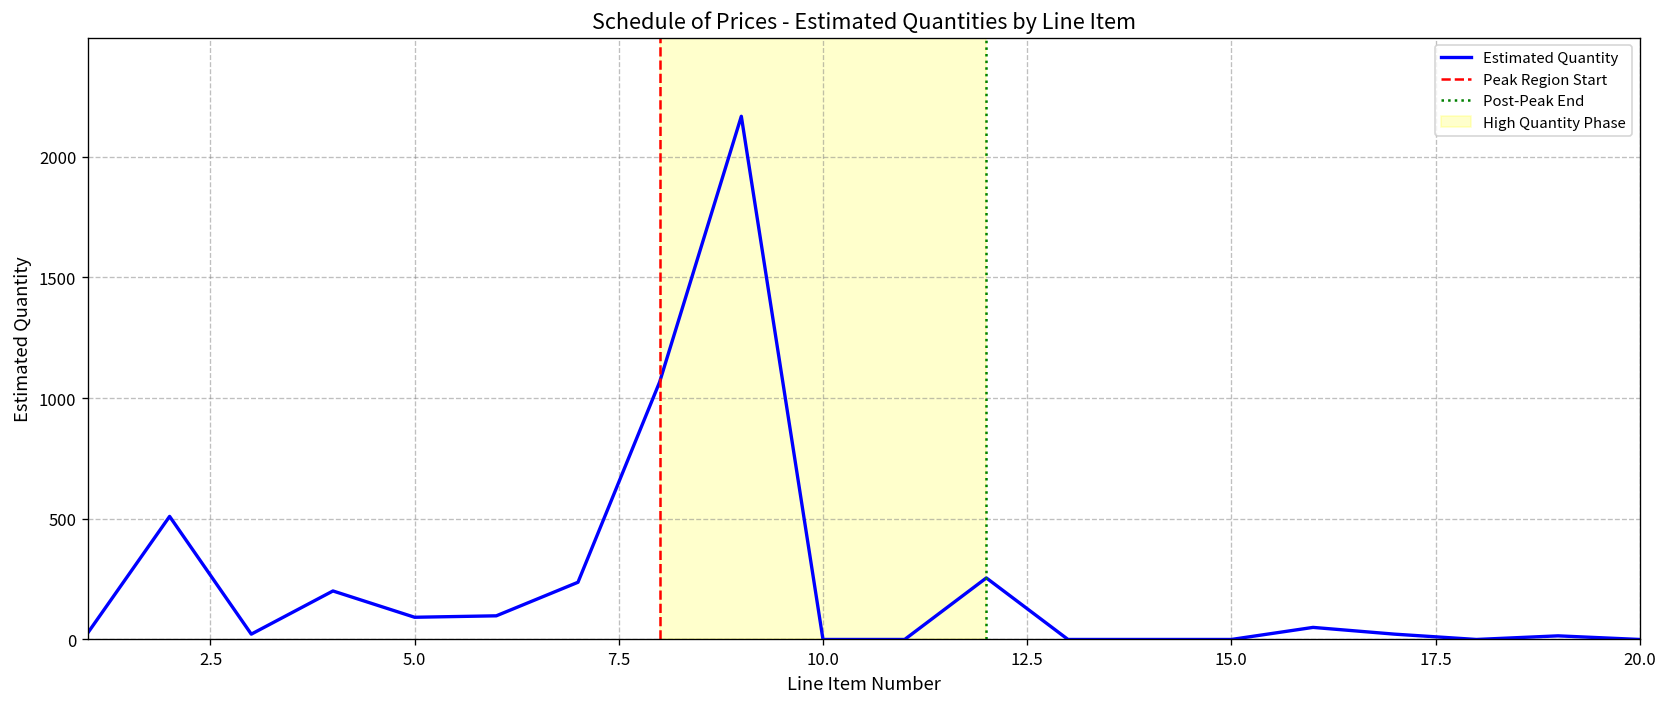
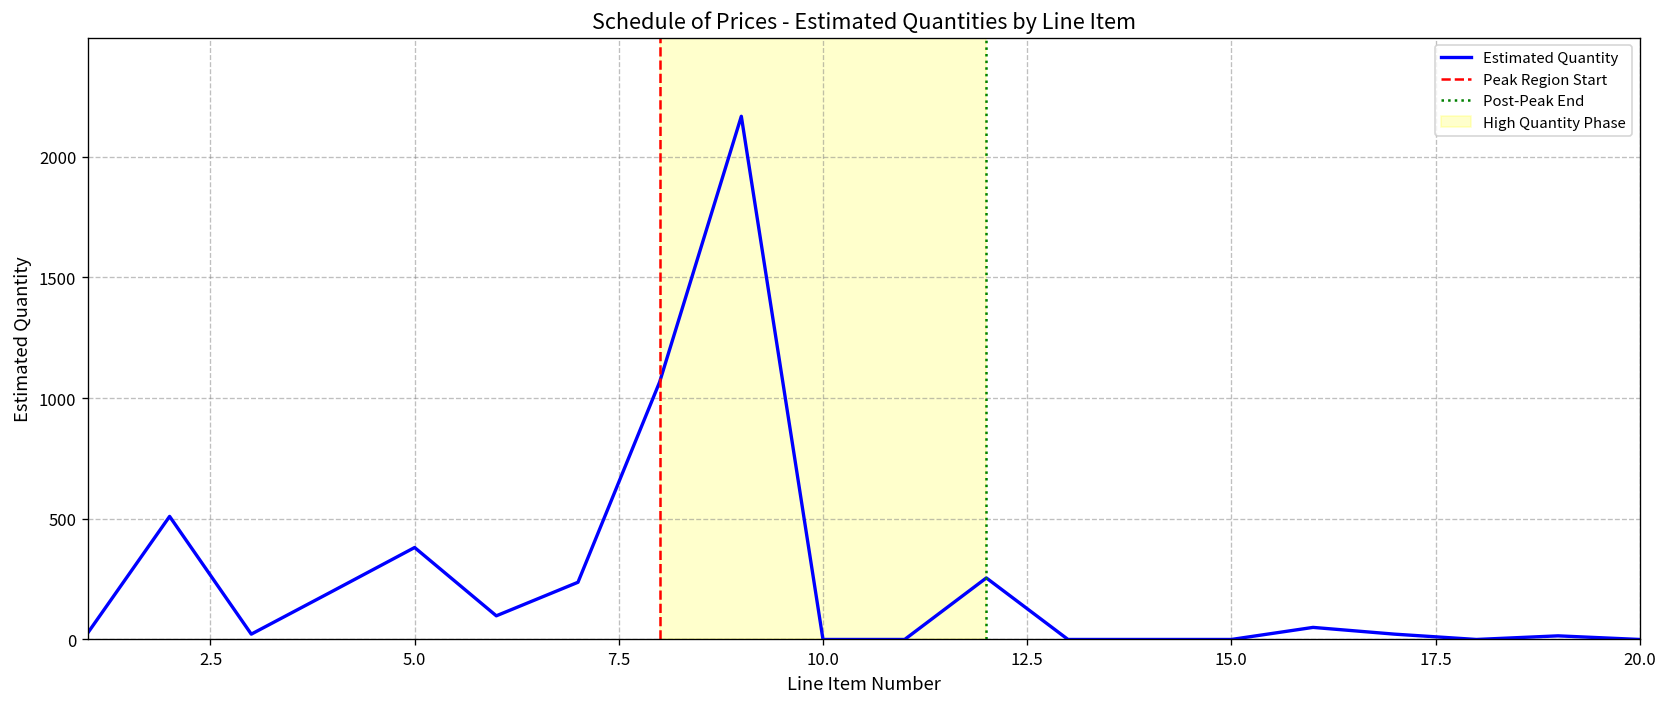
5.0: 90 -> 380
